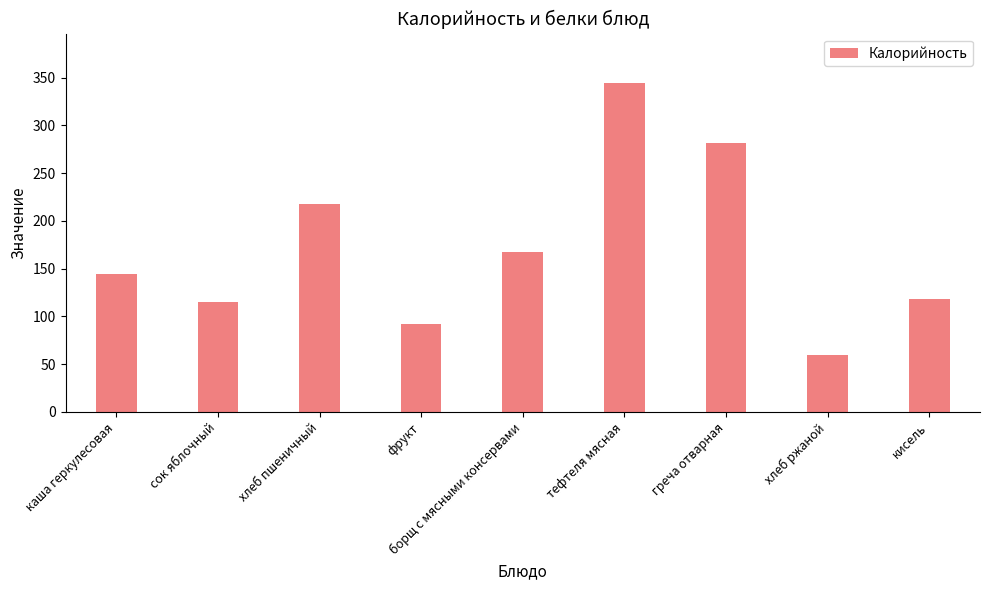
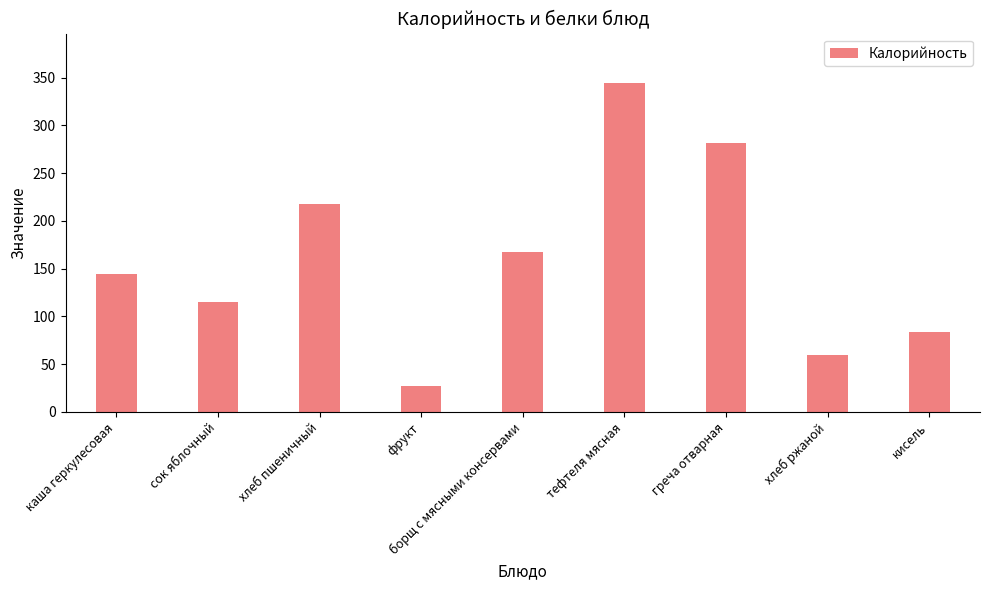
фрукт: 90 -> 30
кисель: 120 -> 80
